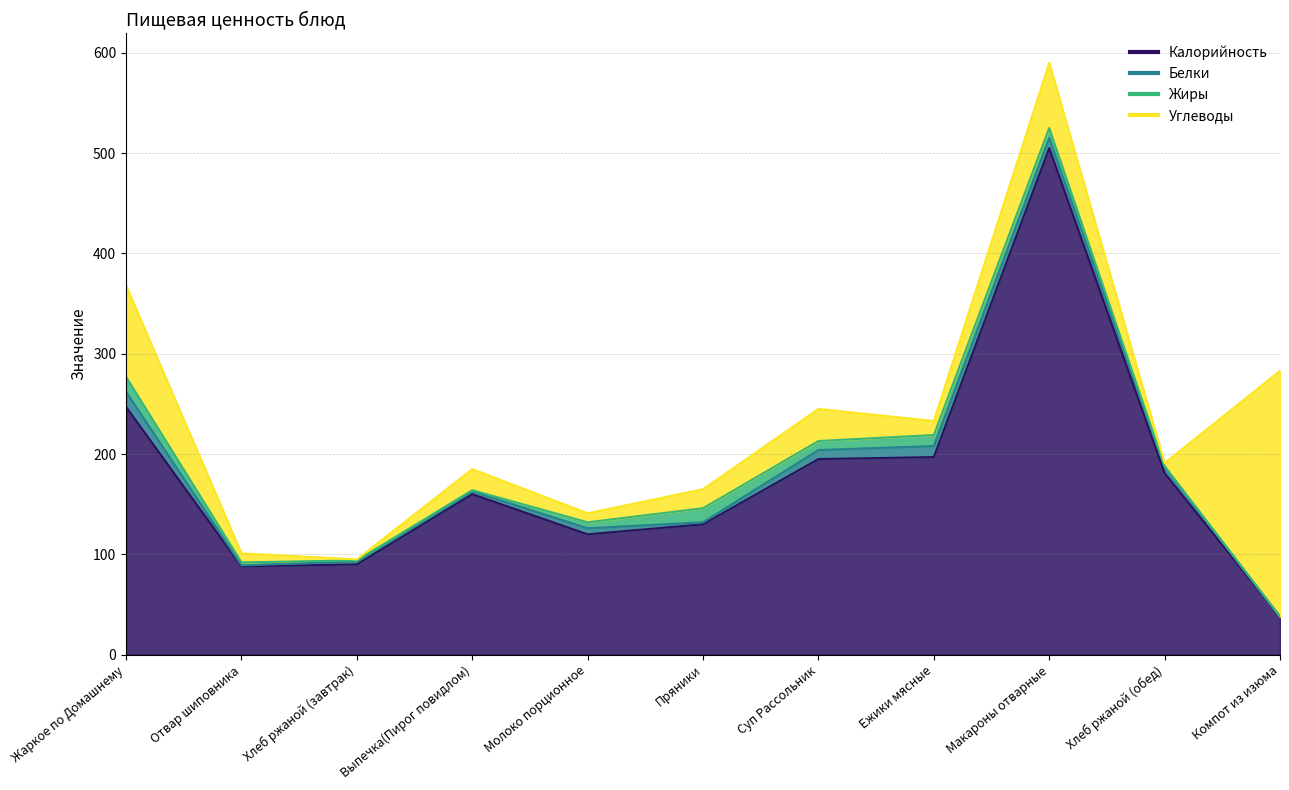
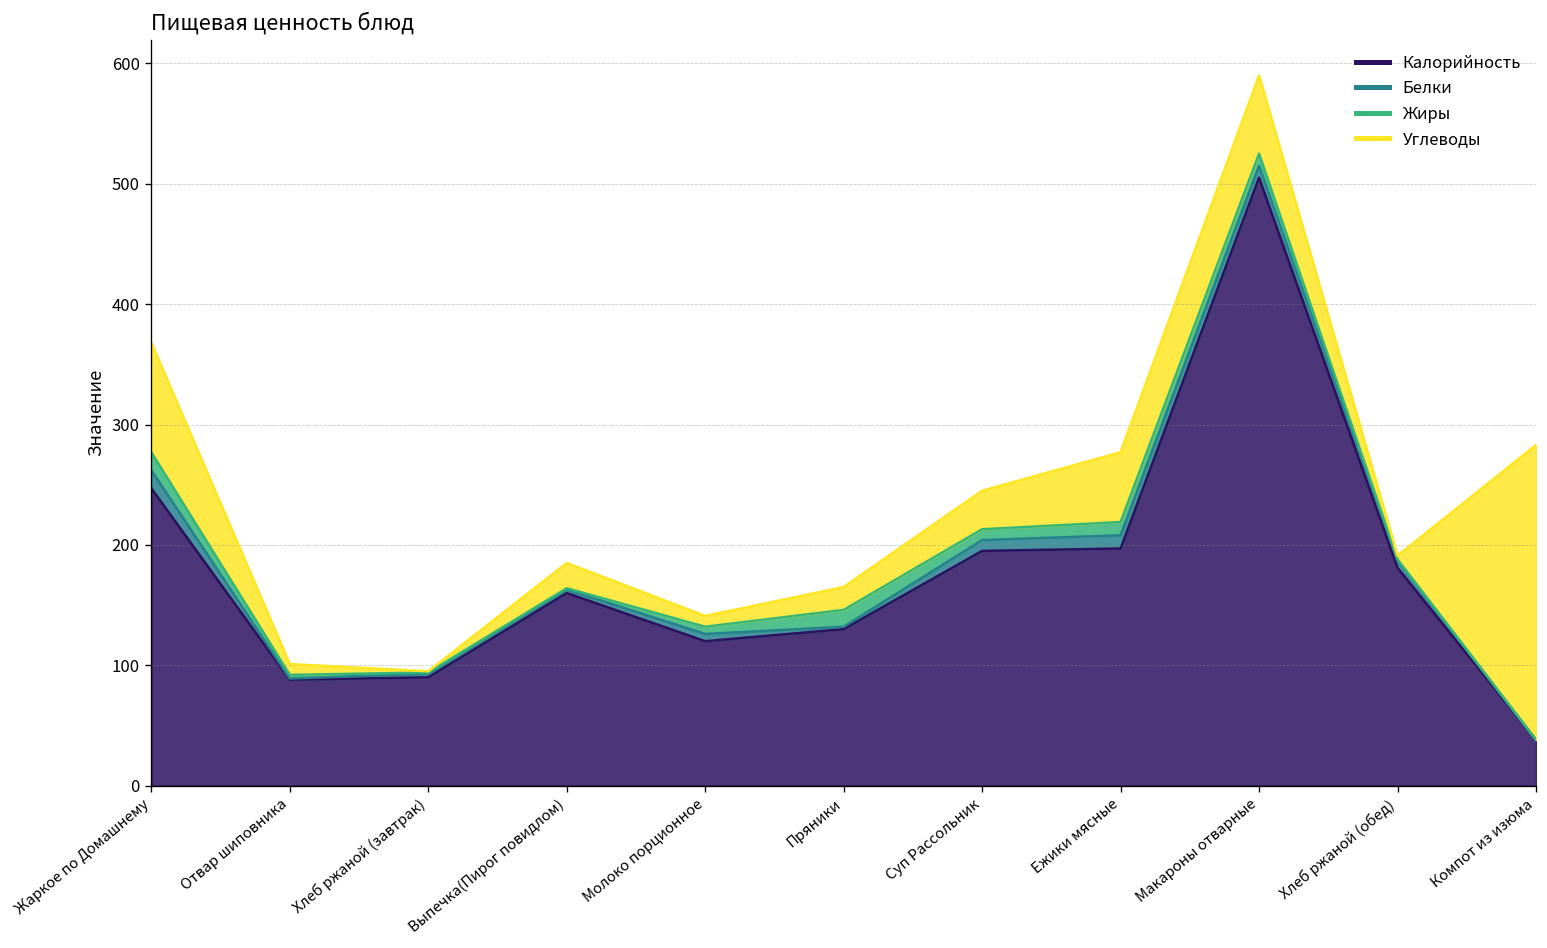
Углеводы, Ежики мясные: 14 -> 58
